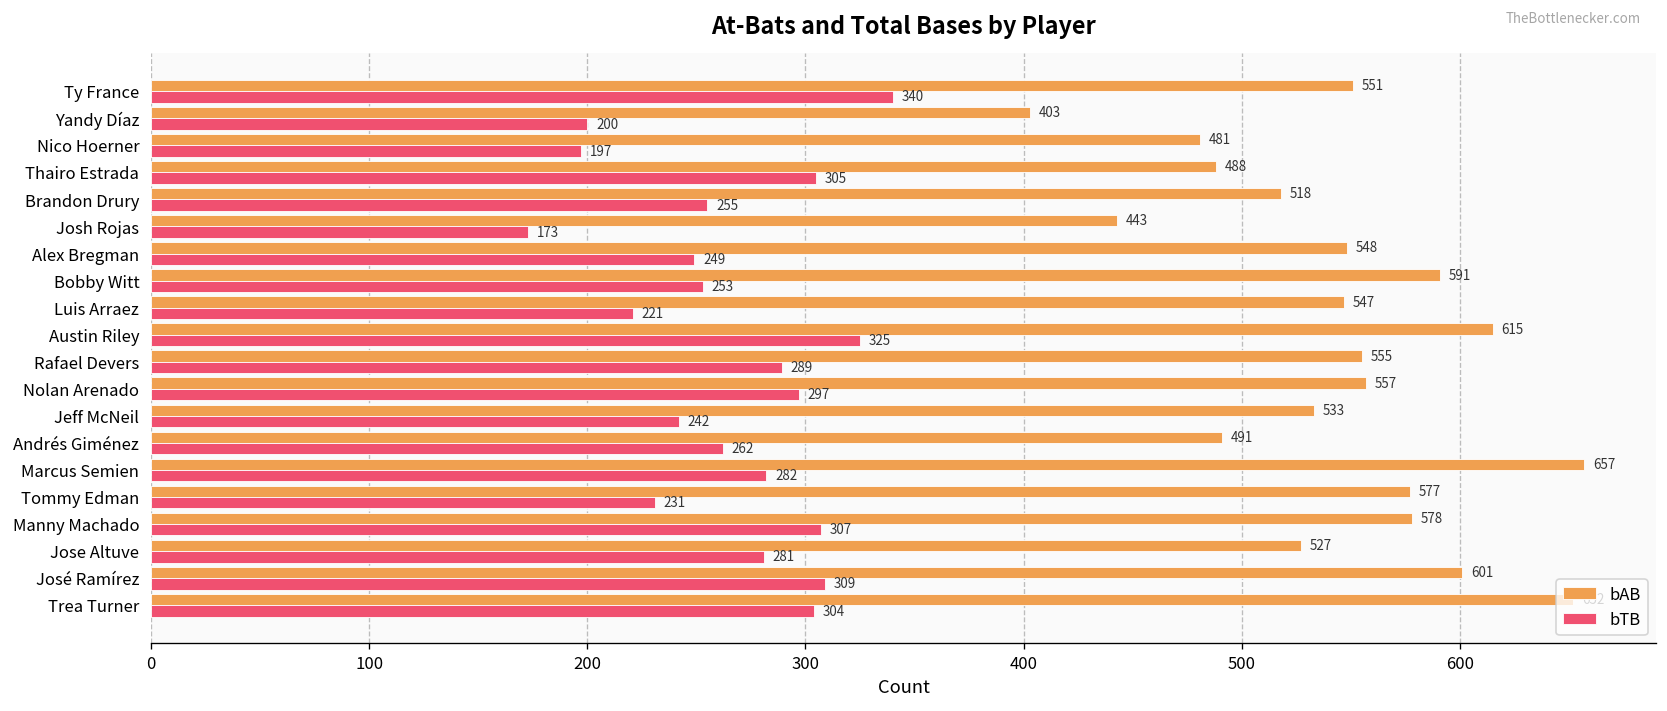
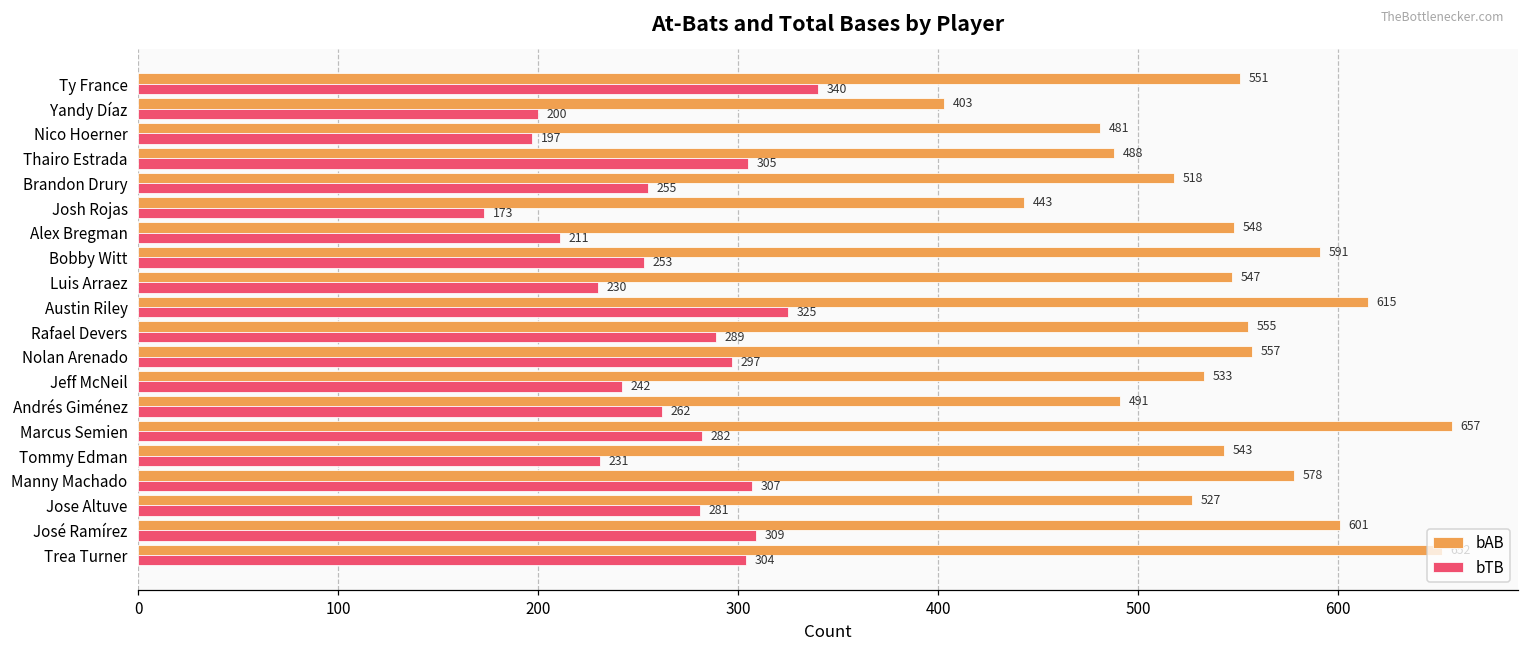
bTB, Alex Bregman: 249 -> 211
bTB, Luis Arraez: 221 -> 230
bAB, Tommy Edman: 577 -> 543
